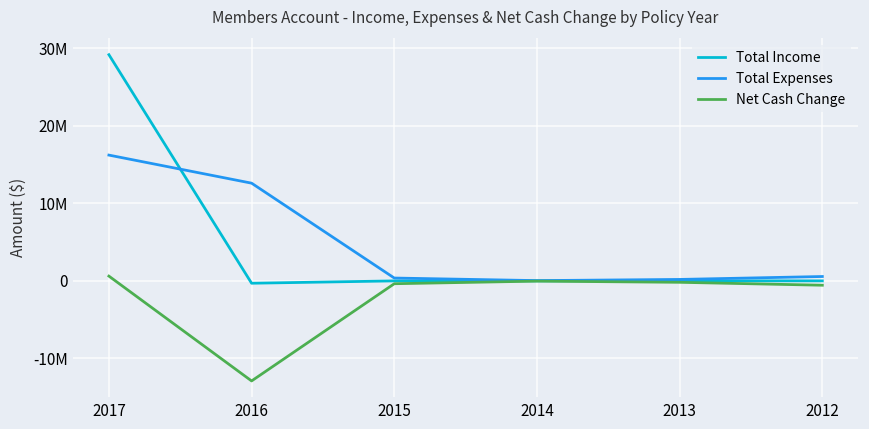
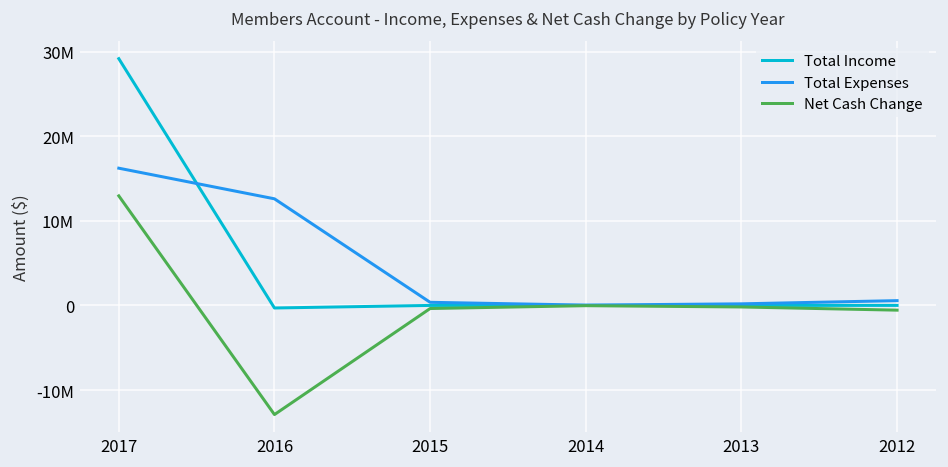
Net Cash Change, 2017: 1000000 -> 13000000
